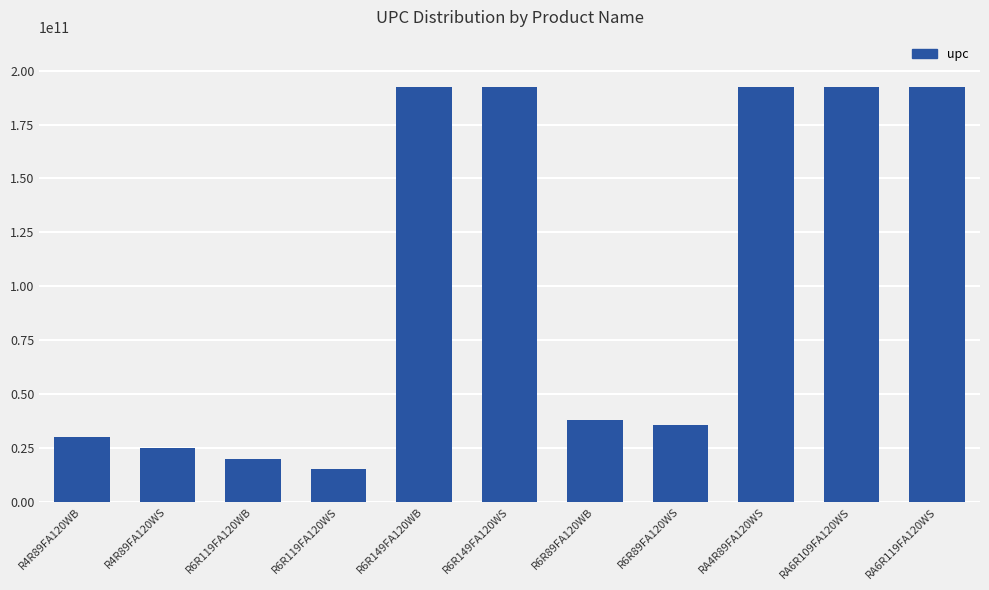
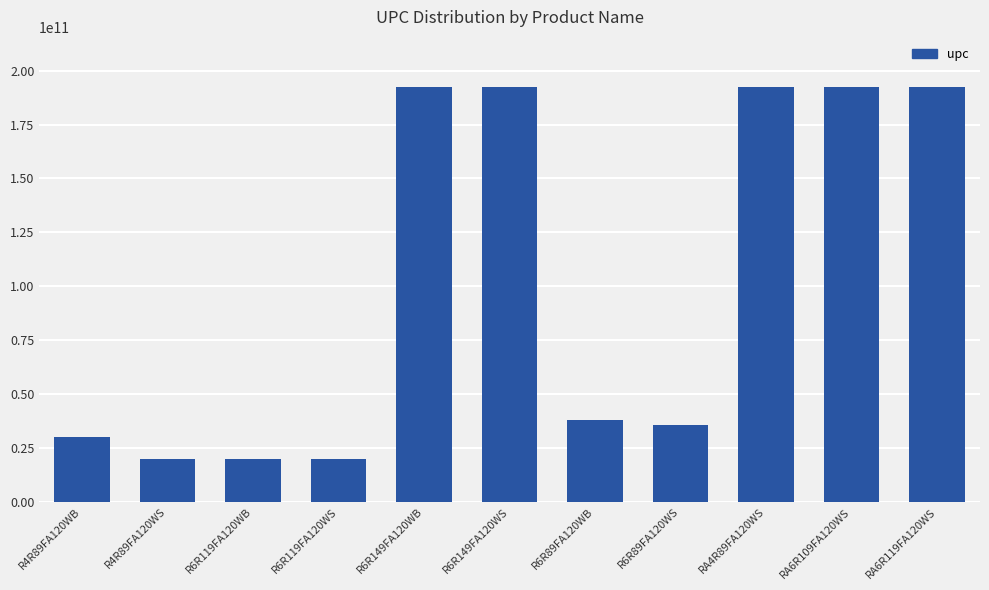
R4R89FA120WS: 25000000000 -> 20000000000
R6R119FA120WS: 15000000000 -> 20000000000
